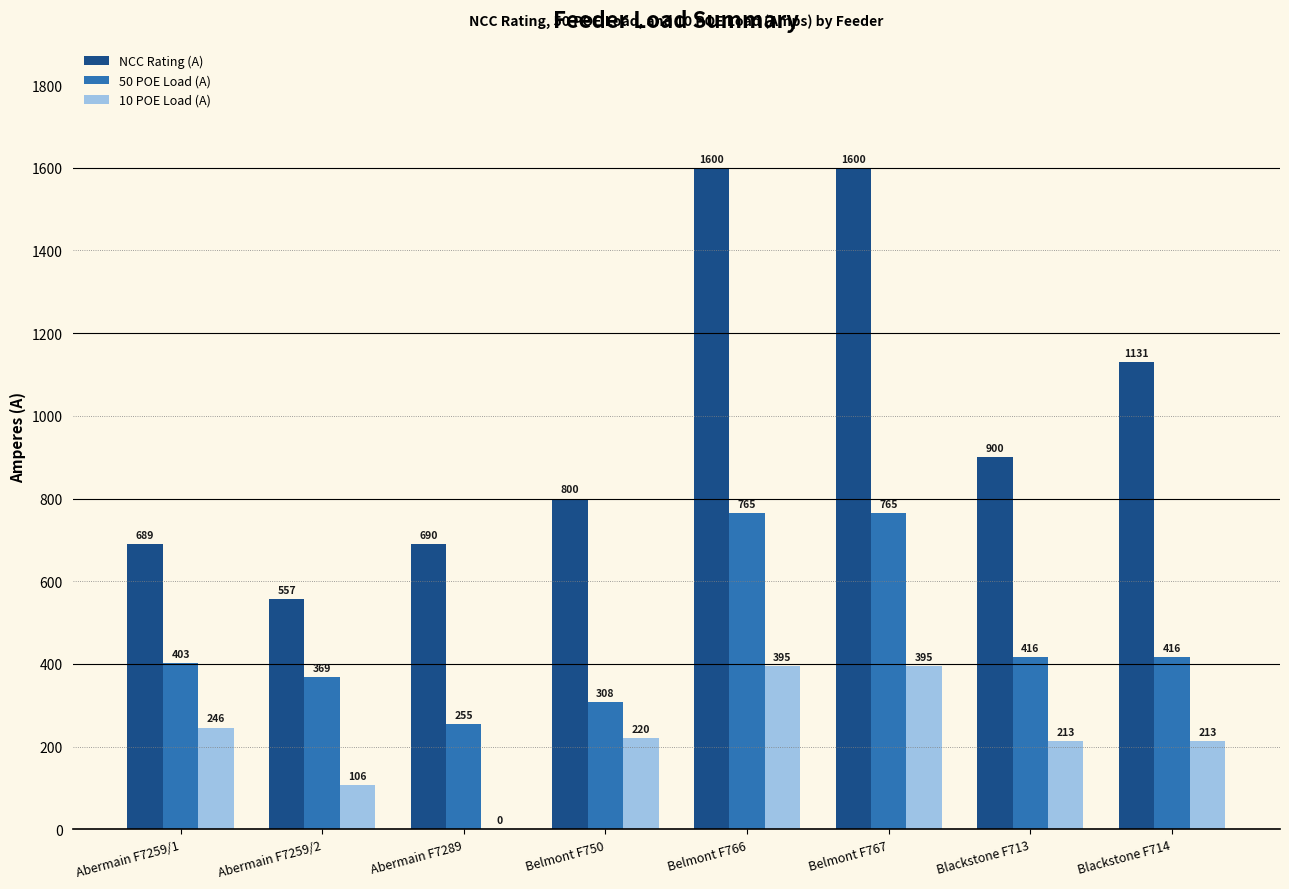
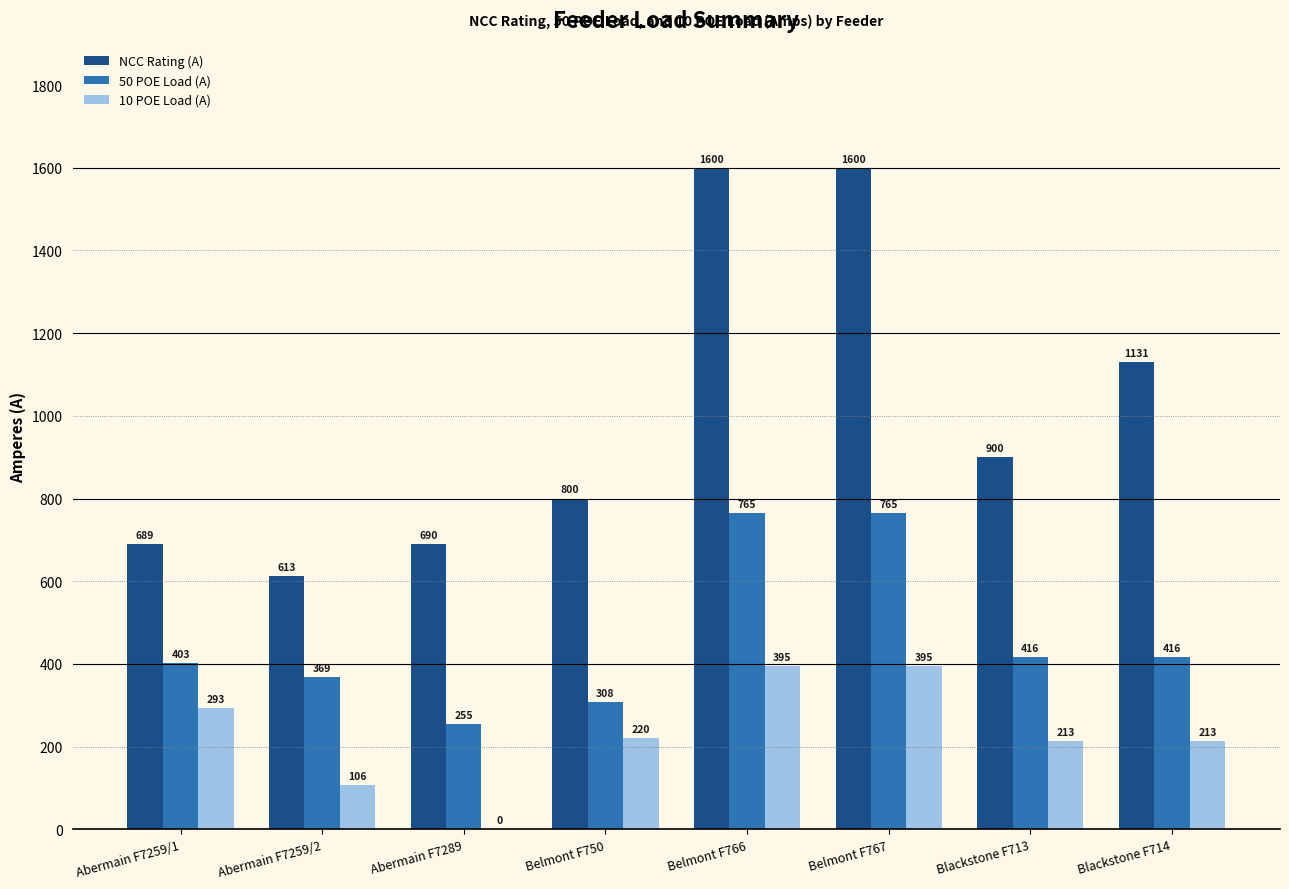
10 POE Load (A), Abermain F7259/1: 246 -> 293
NCC Rating (A), Abermain F7259/2: 557 -> 613
